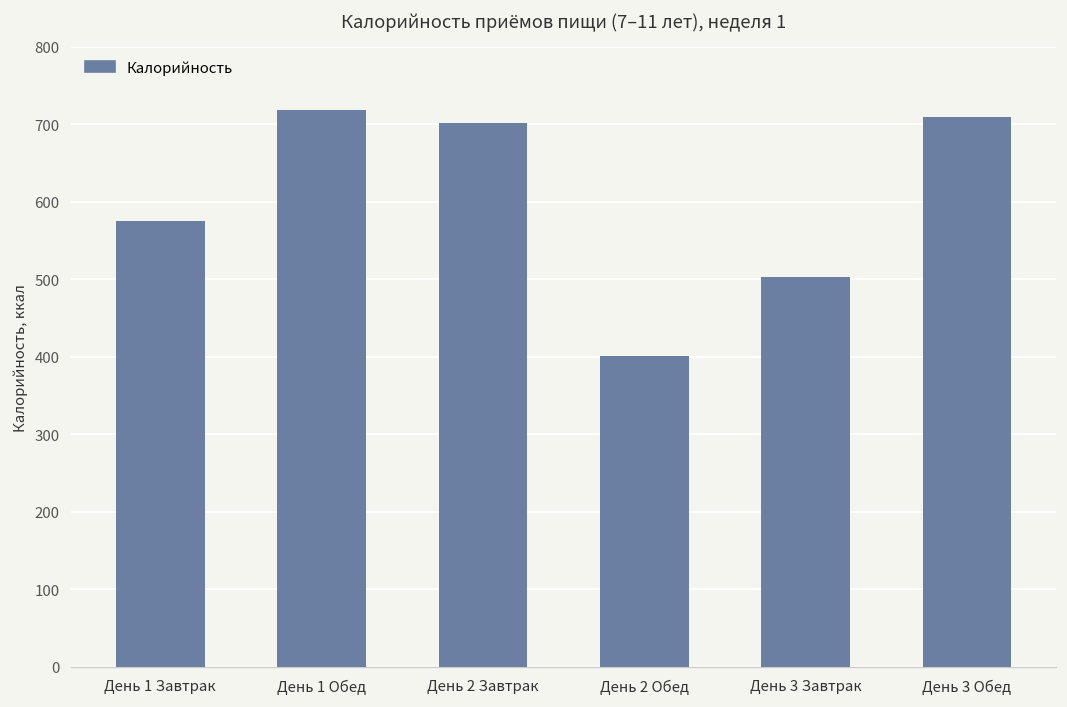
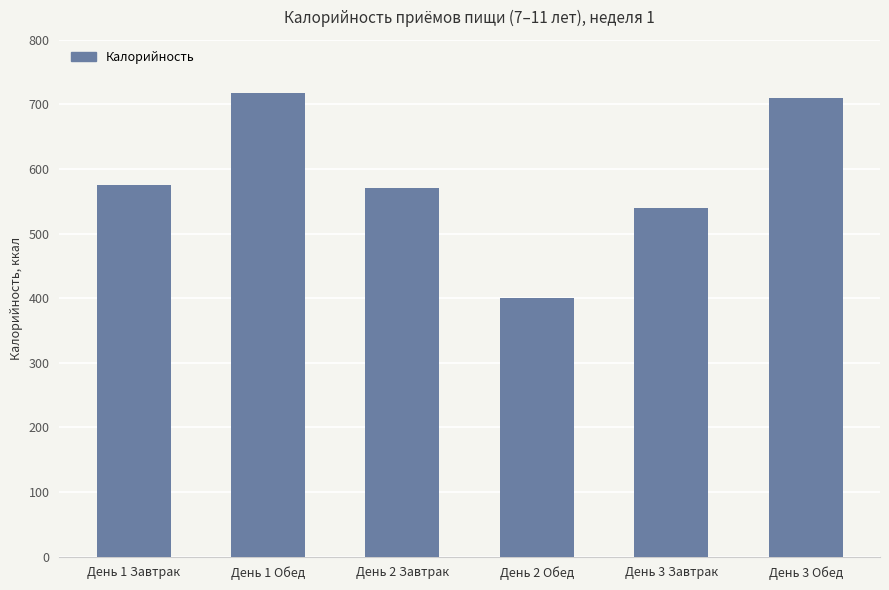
День 2 Завтрак: 700 -> 570
День 3 Завтрак: 500 -> 540
